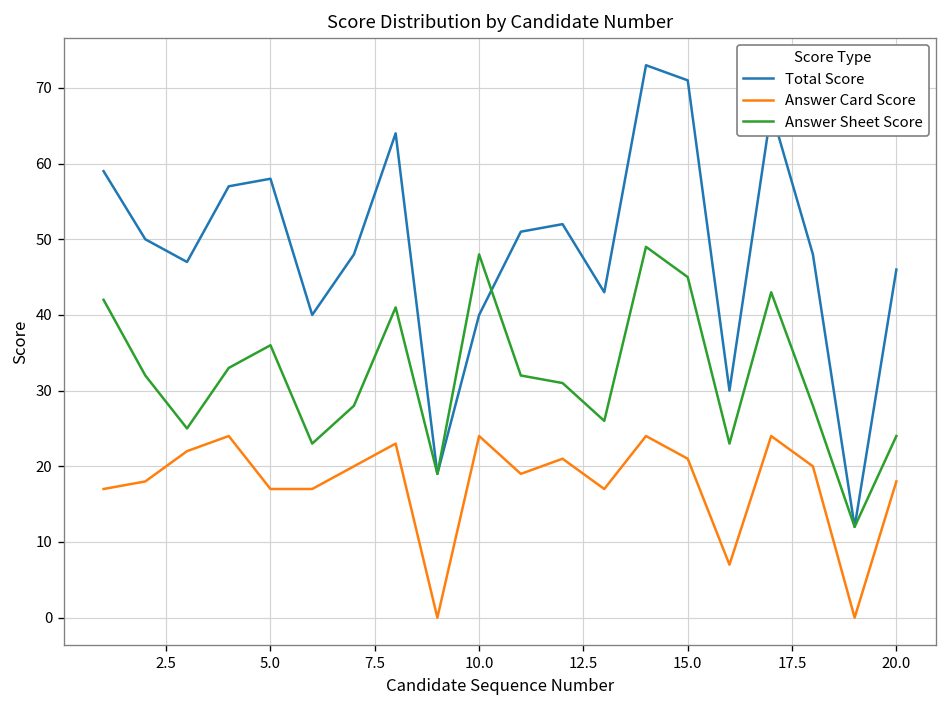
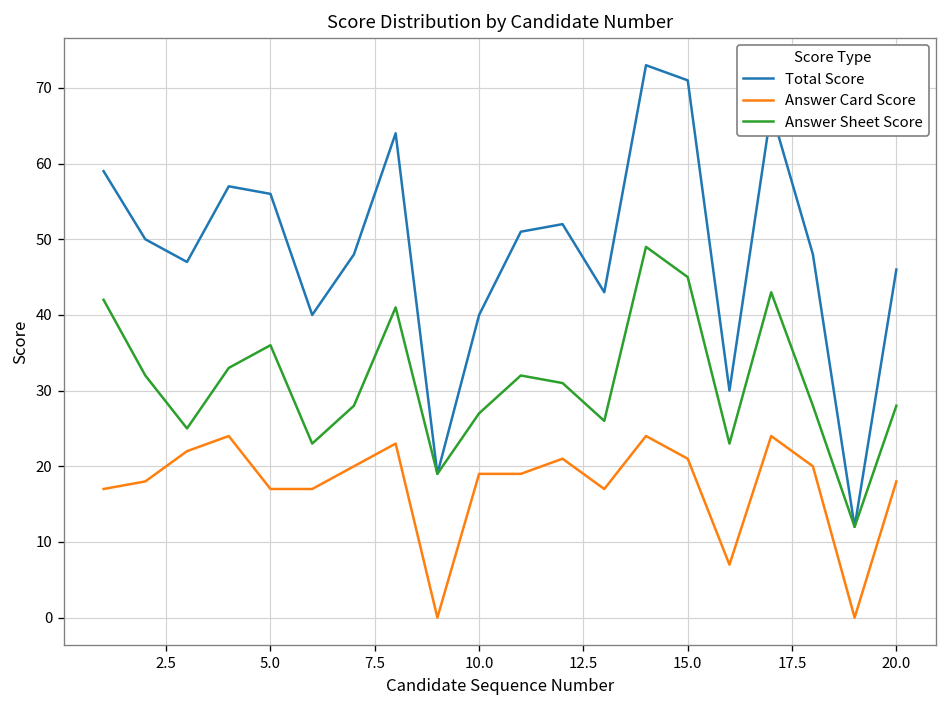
Total Score, 5.0: 58 -> 56
Answer Card Score, 10.0: 24 -> 19
Answer Sheet Score, 10.0: 48 -> 27
Answer Sheet Score, 20.0: 24 -> 28
